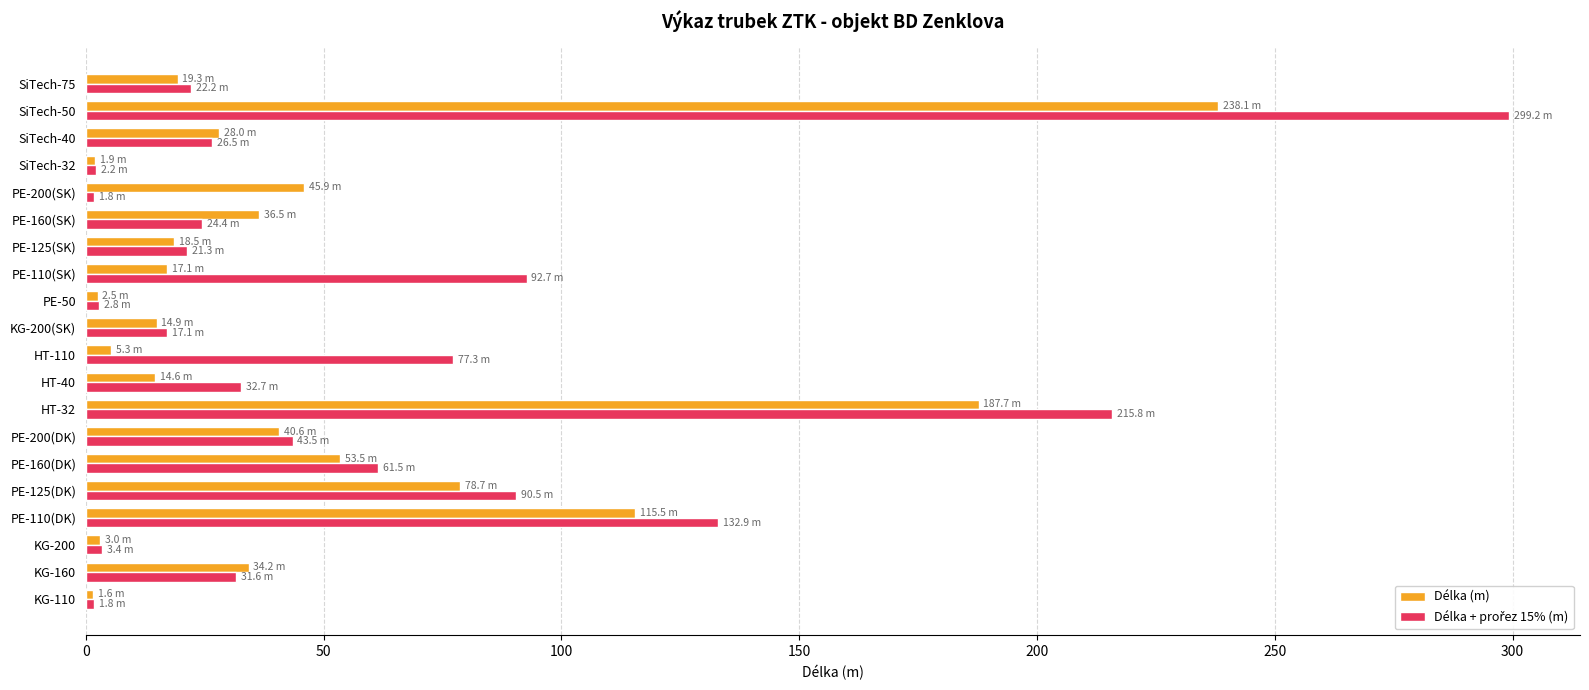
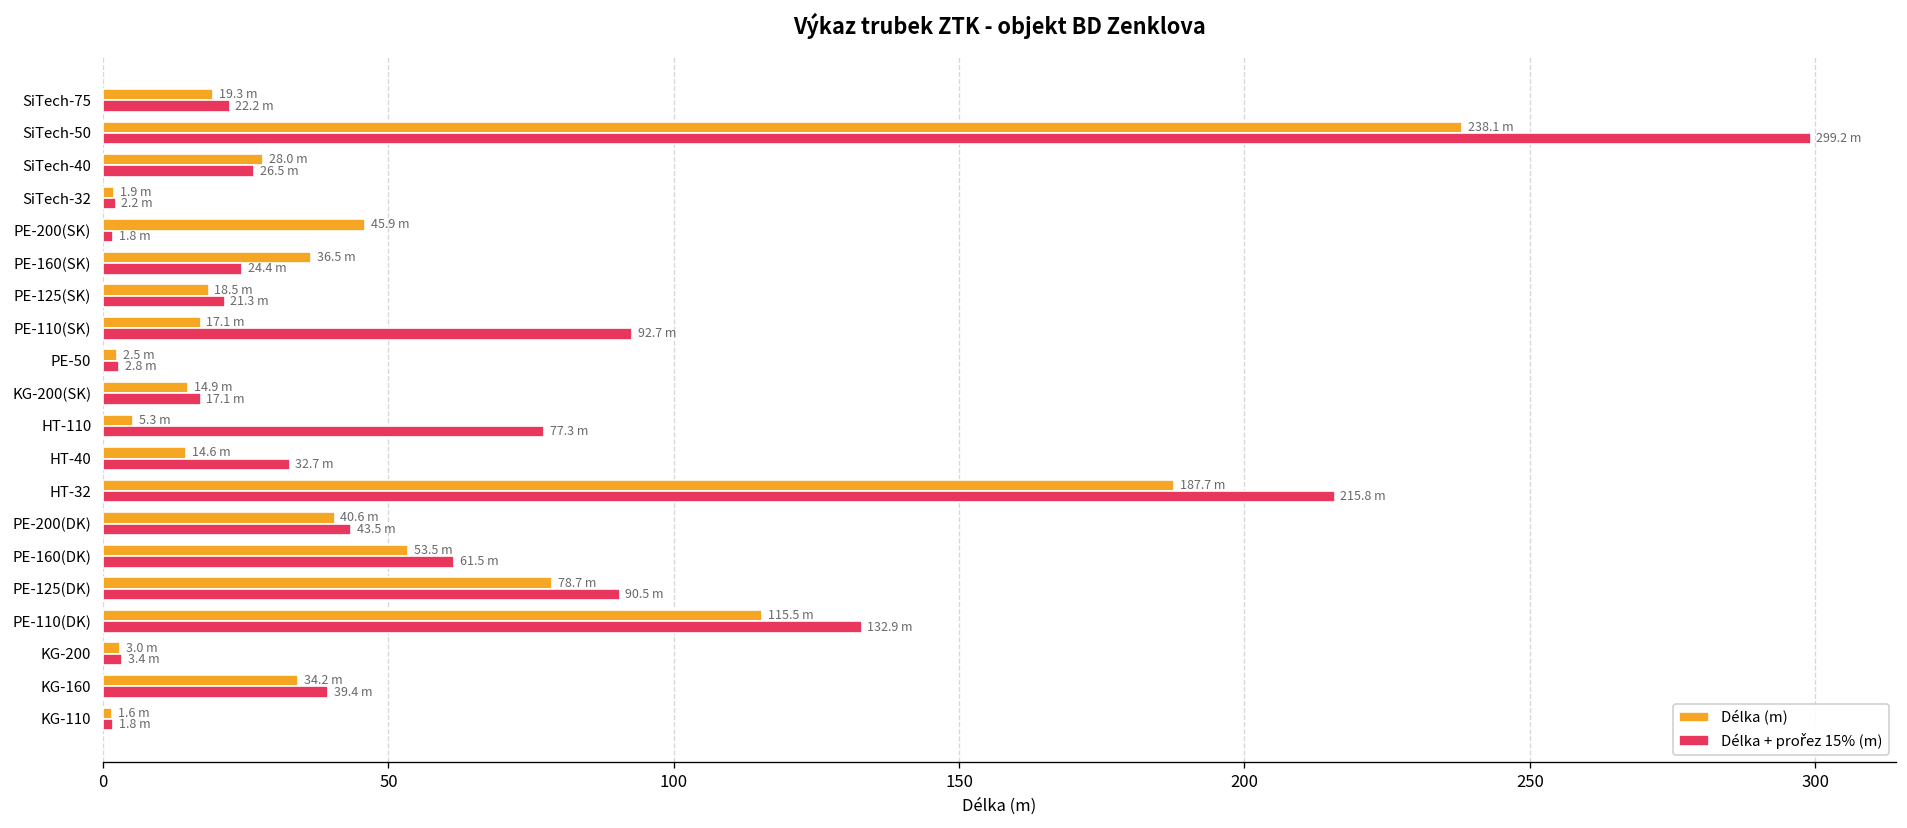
Délka + prořez 15% (m), KG-160: 31.6 -> 39.4
